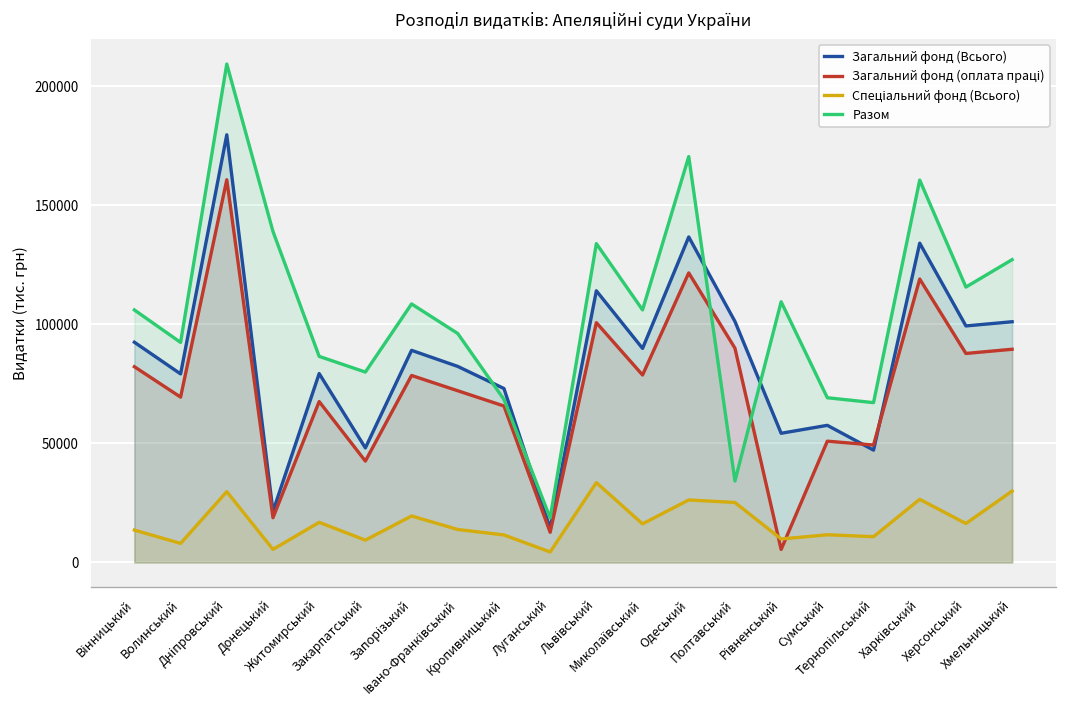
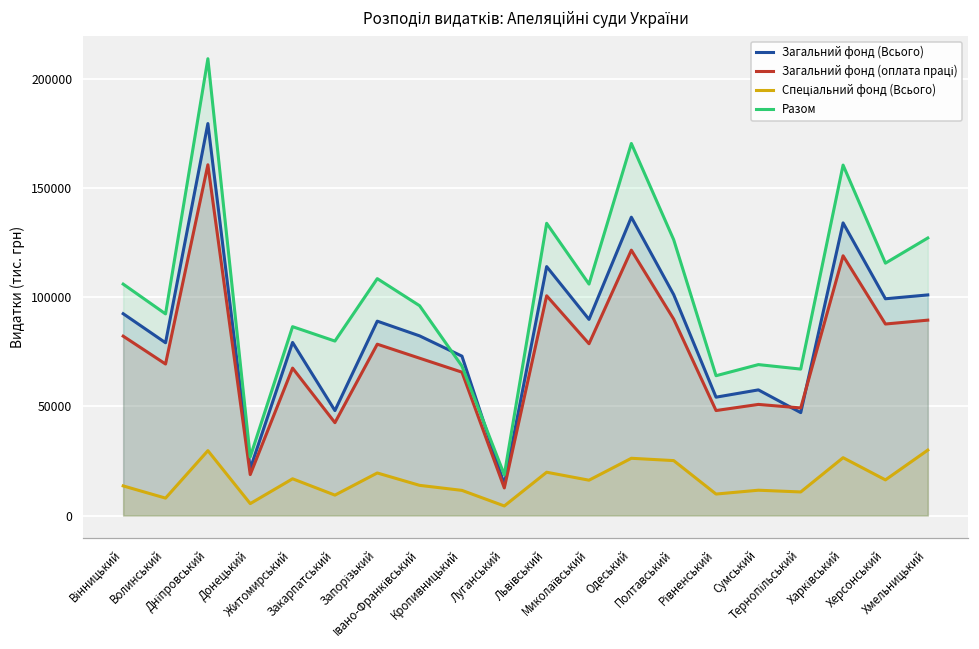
Разом, Донецький: 139000 -> 27000
Спеціальний фонд (Всього), Львівський: 34000 -> 20000
Разом, Полтавський: 34000 -> 126000
Загальний фонд (оплата праці), Рівненський: 5000 -> 48000
Разом, Рівненський: 109000 -> 64000
